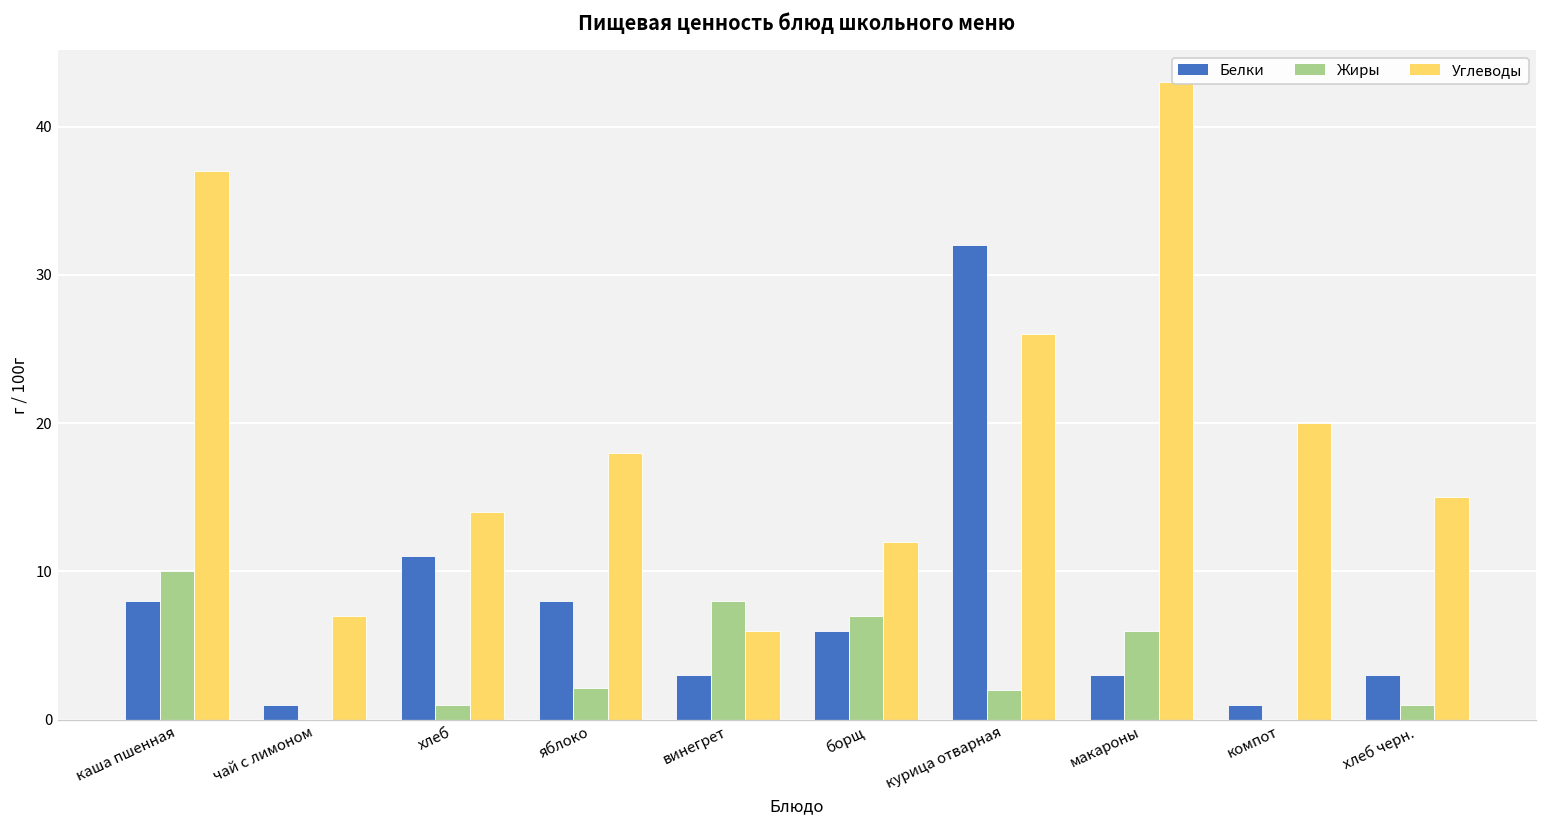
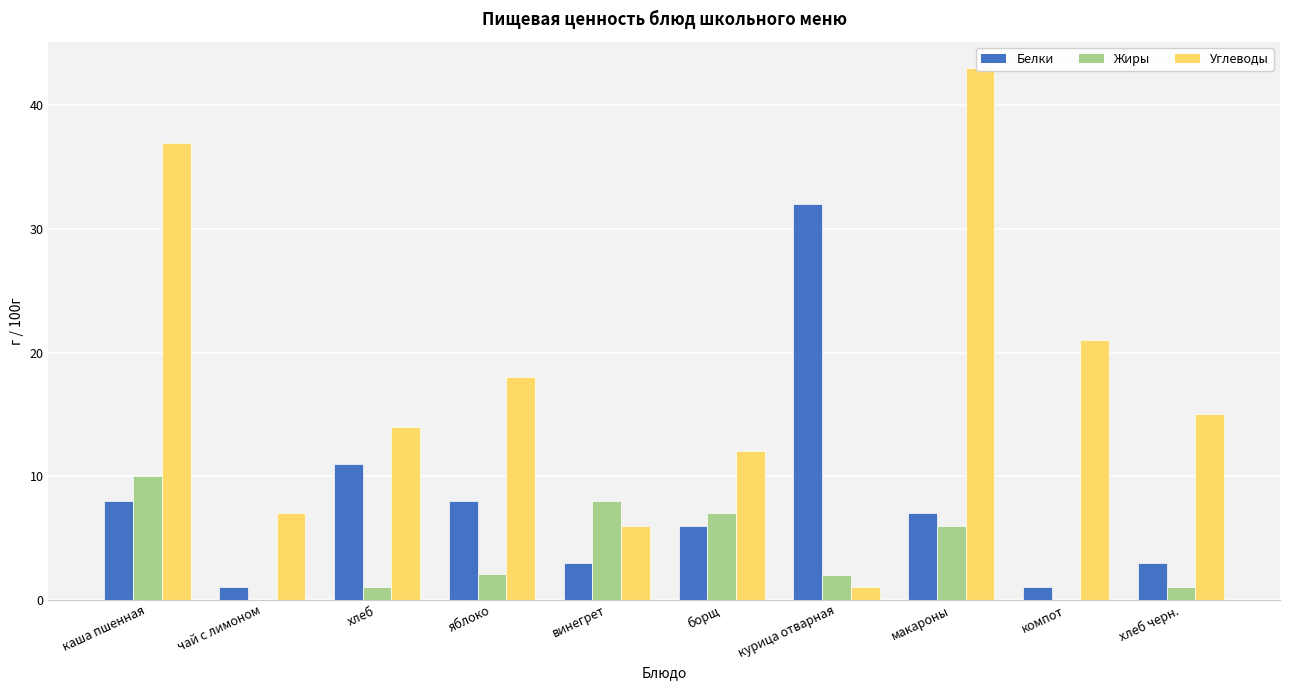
Углеводы, курица отварная: 26 -> 1
Белки, макароны: 3 -> 7
Углеводы, компот: 20 -> 21
